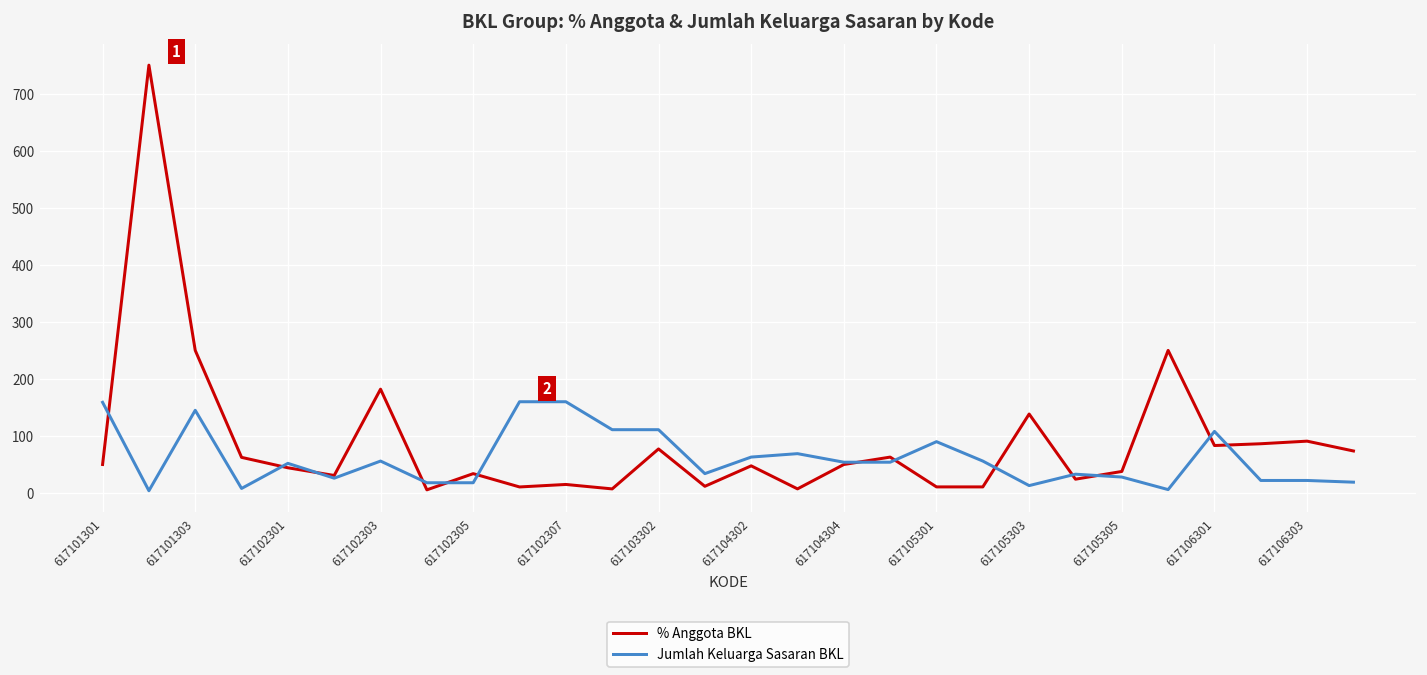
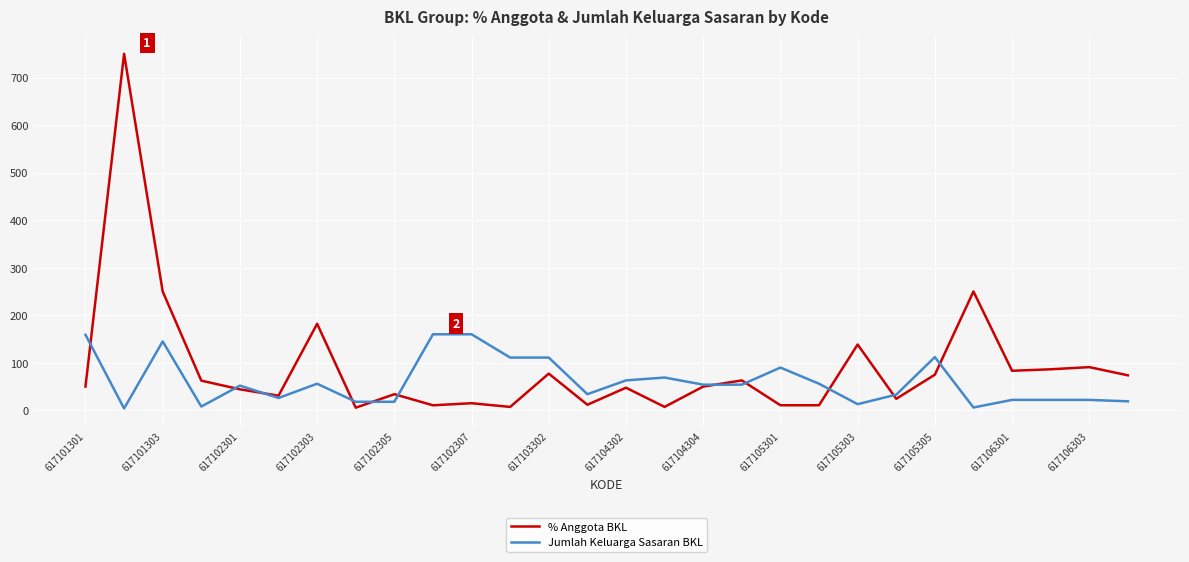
% Anggota BKL, 617105305: 40 -> 80
Jumlah Keluarga Sasaran BKL, 617105305: 30 -> 110
Jumlah Keluarga Sasaran BKL, 617106301: 110 -> 20
